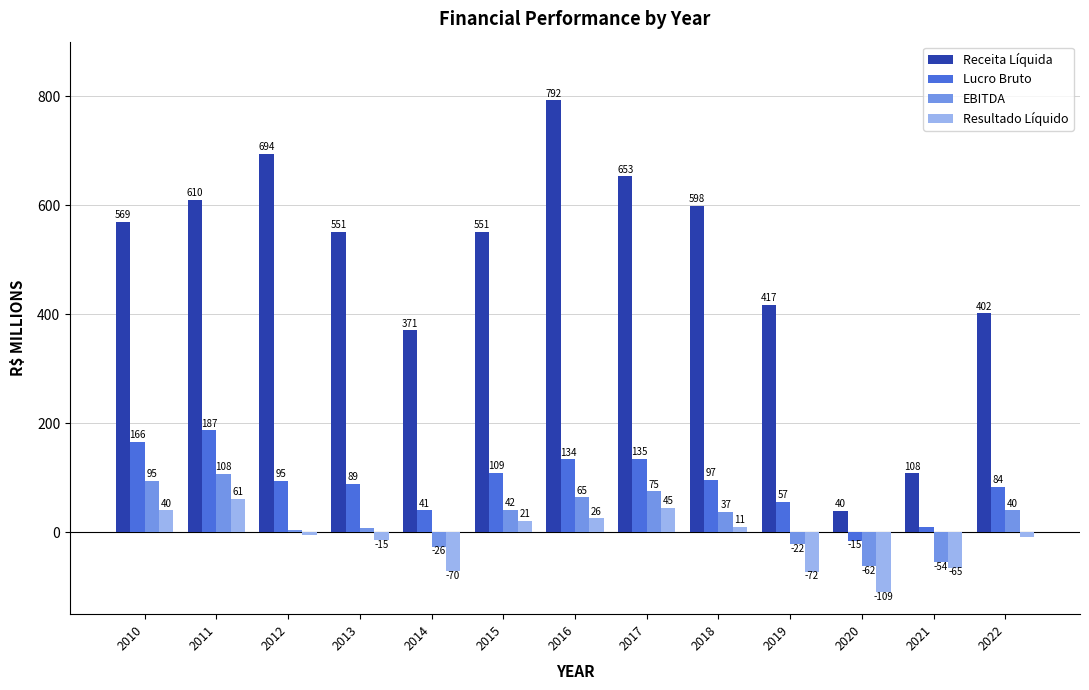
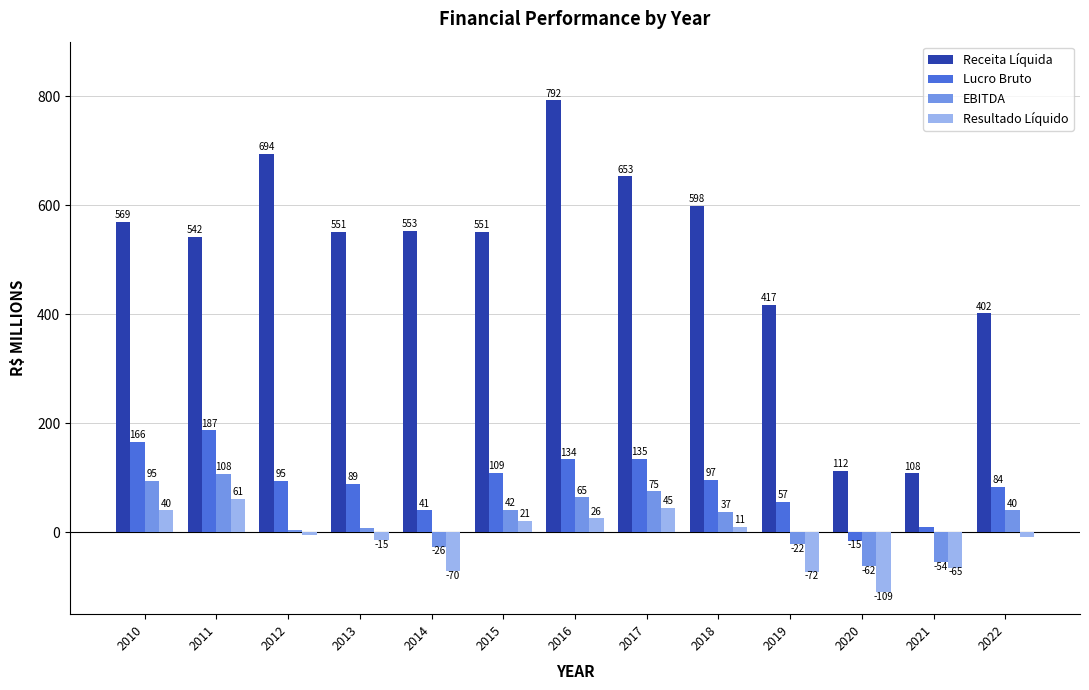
Receita Líquida, 2011: 610 -> 542
Receita Líquida, 2014: 371 -> 553
Receita Líquida, 2020: 40 -> 112
